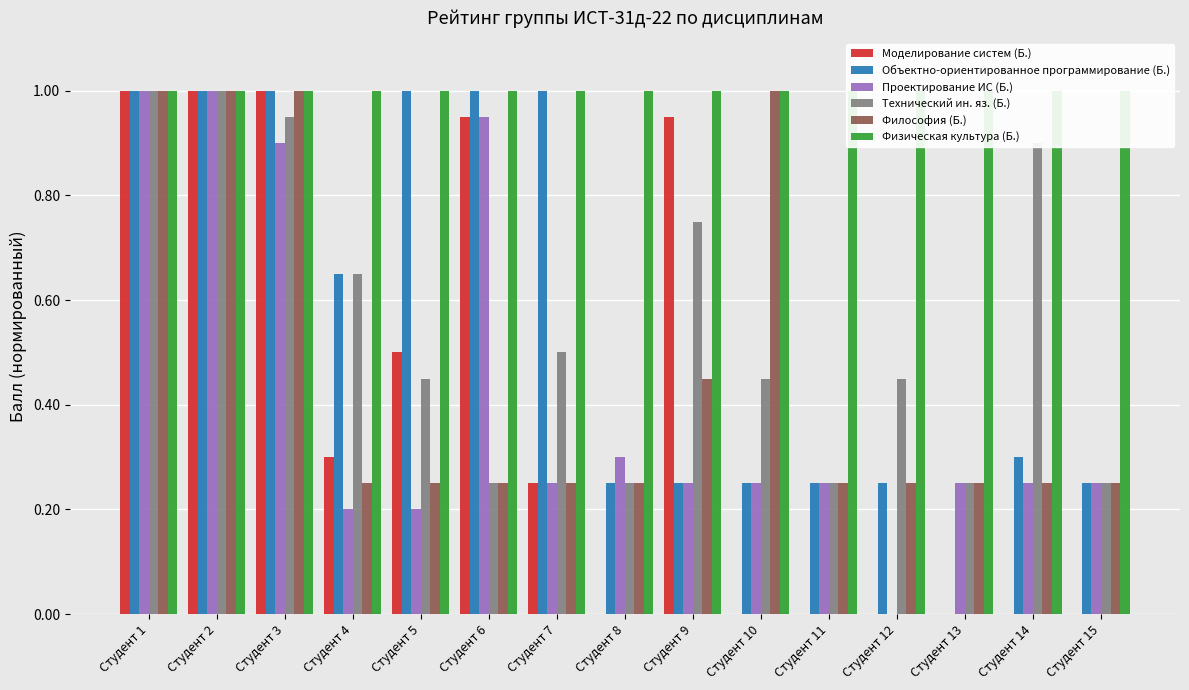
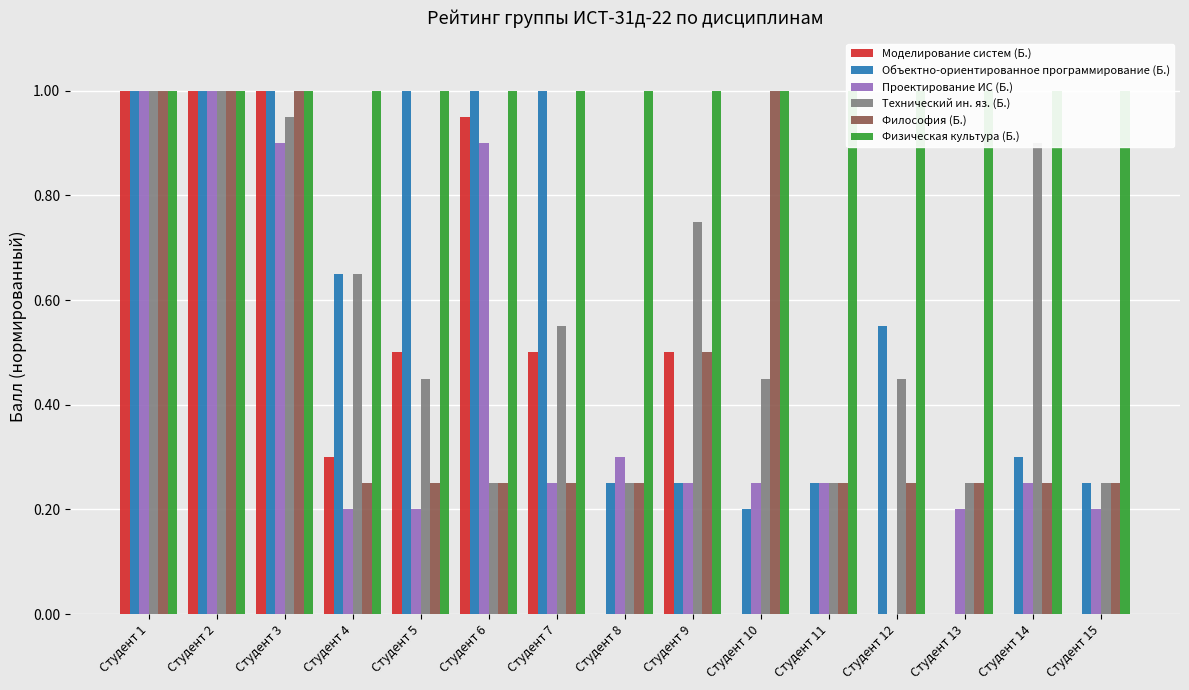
Проектирование ИС (Б.), Студент 6: 0.95 -> 0.90
Моделирование систем (Б.), Студент 7: 0.25 -> 0.50
Технический ин. яз. (Б.), Студент 7: 0.50 -> 0.55
Моделирование систем (Б.), Студент 9: 0.95 -> 0.50
Философия (Б.), Студент 9: 0.45 -> 0.50
Объектно-ориентированное программирование (Б.), Студент 10: 0.25 -> 0.20
Объектно-ориентированное программирование (Б.), Студент 12: 0.25 -> 0.55
Проектирование ИС (Б.), Студент 13: 0.25 -> 0.20
Проектирование ИС (Б.), Студент 15: 0.25 -> 0.20
